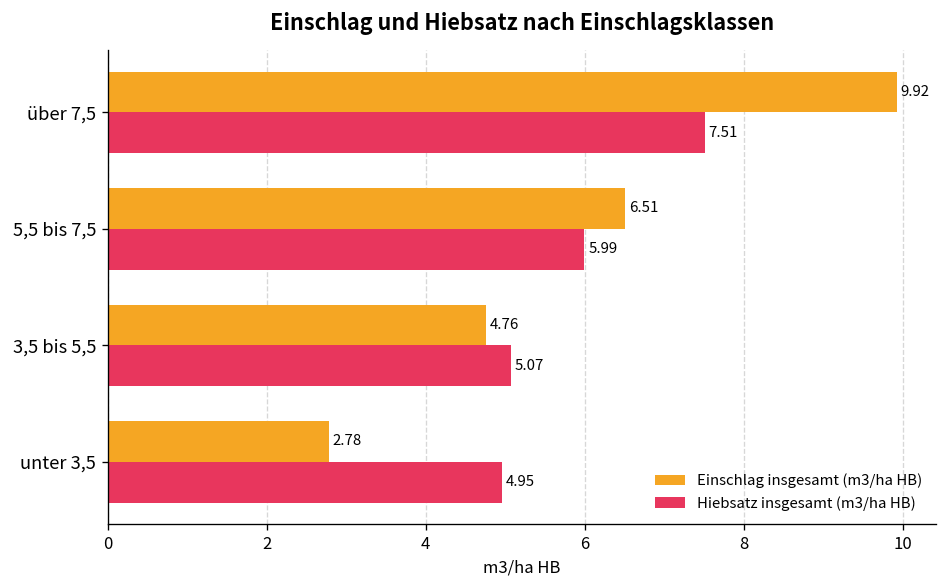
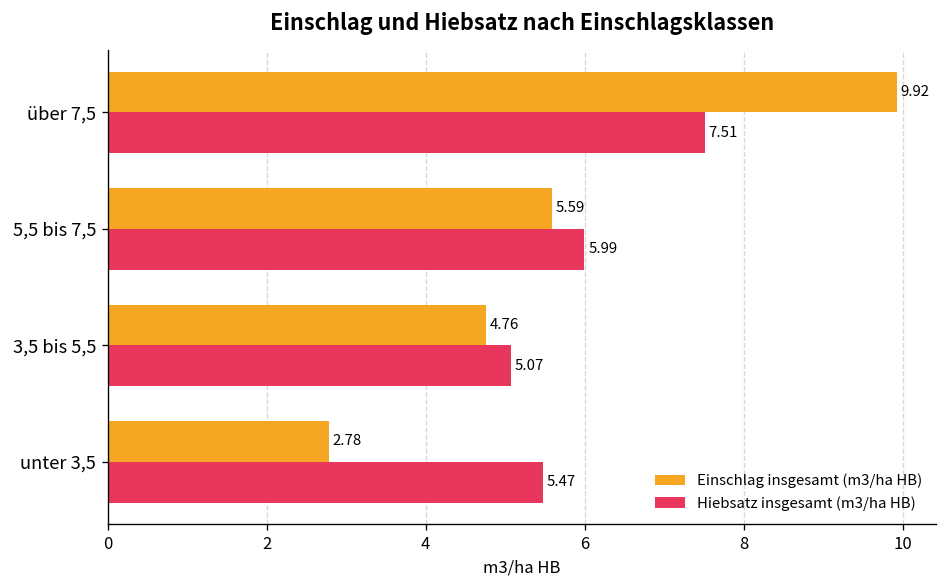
Einschlag insgesamt (m3/ha HB), 5,5 bis 7,5: 6.51 -> 5.59
Hiebsatz insgesamt (m3/ha HB), unter 3,5: 4.95 -> 5.47
